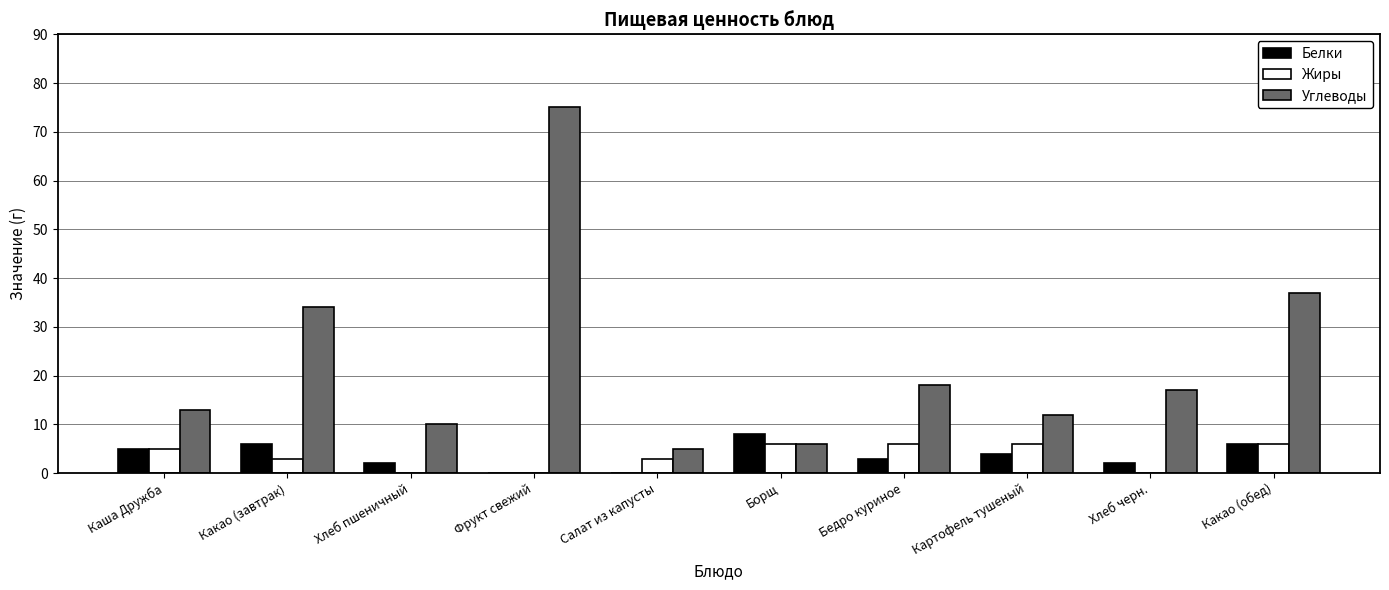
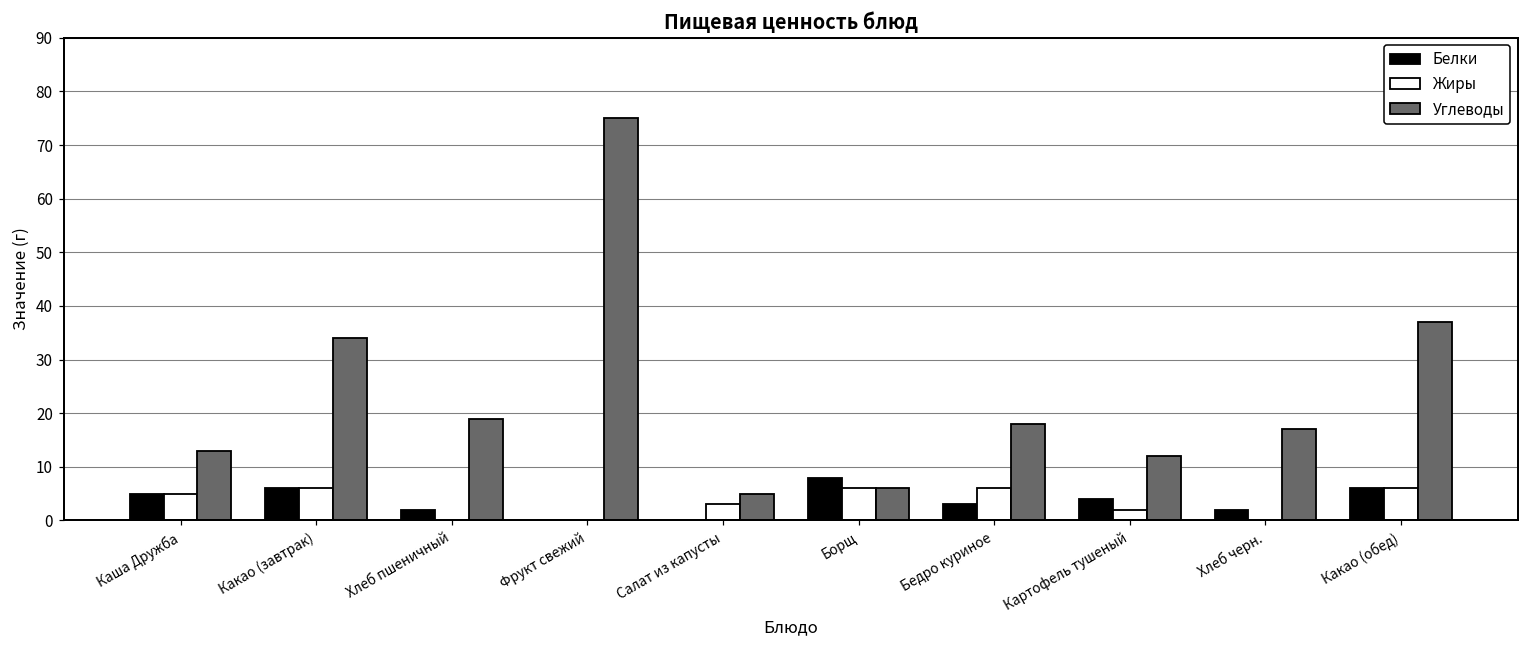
Жиры, Какао (завтрак): 3 -> 6
Углеводы, Хлеб пшеничный: 10 -> 19
Жиры, Картофель тушеный: 6 -> 2
